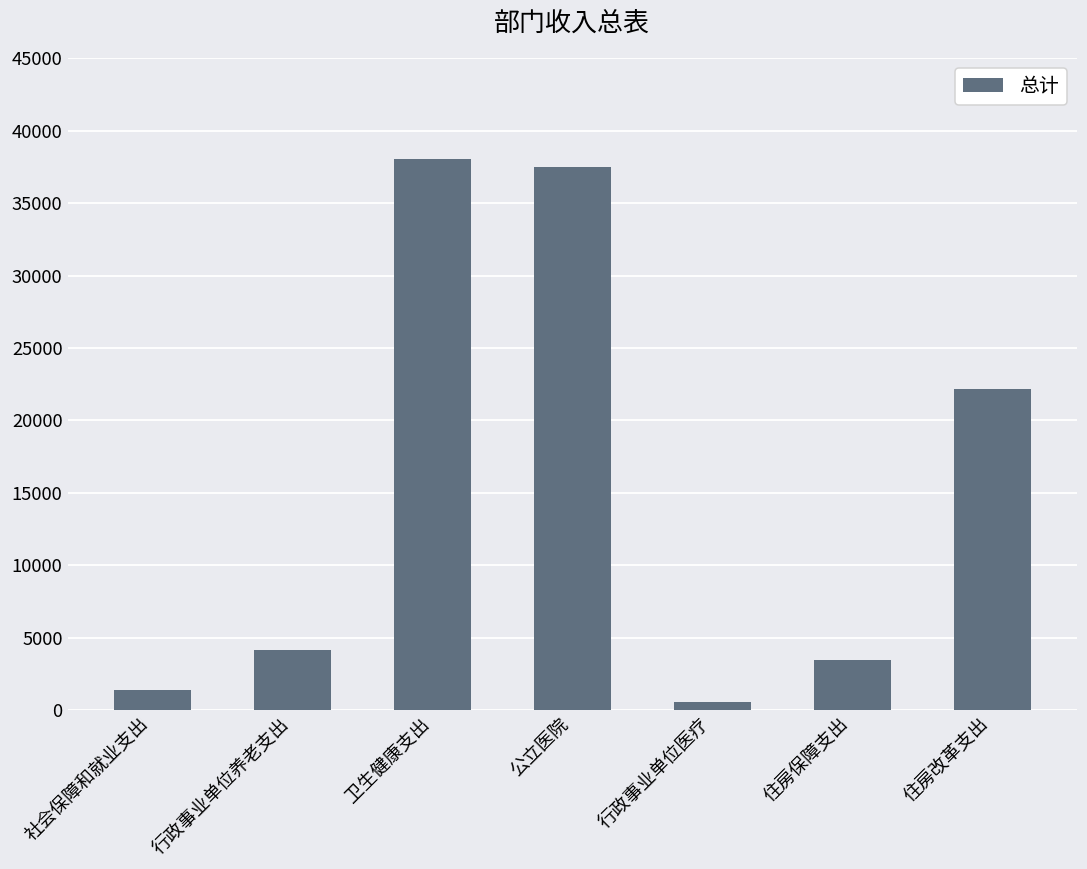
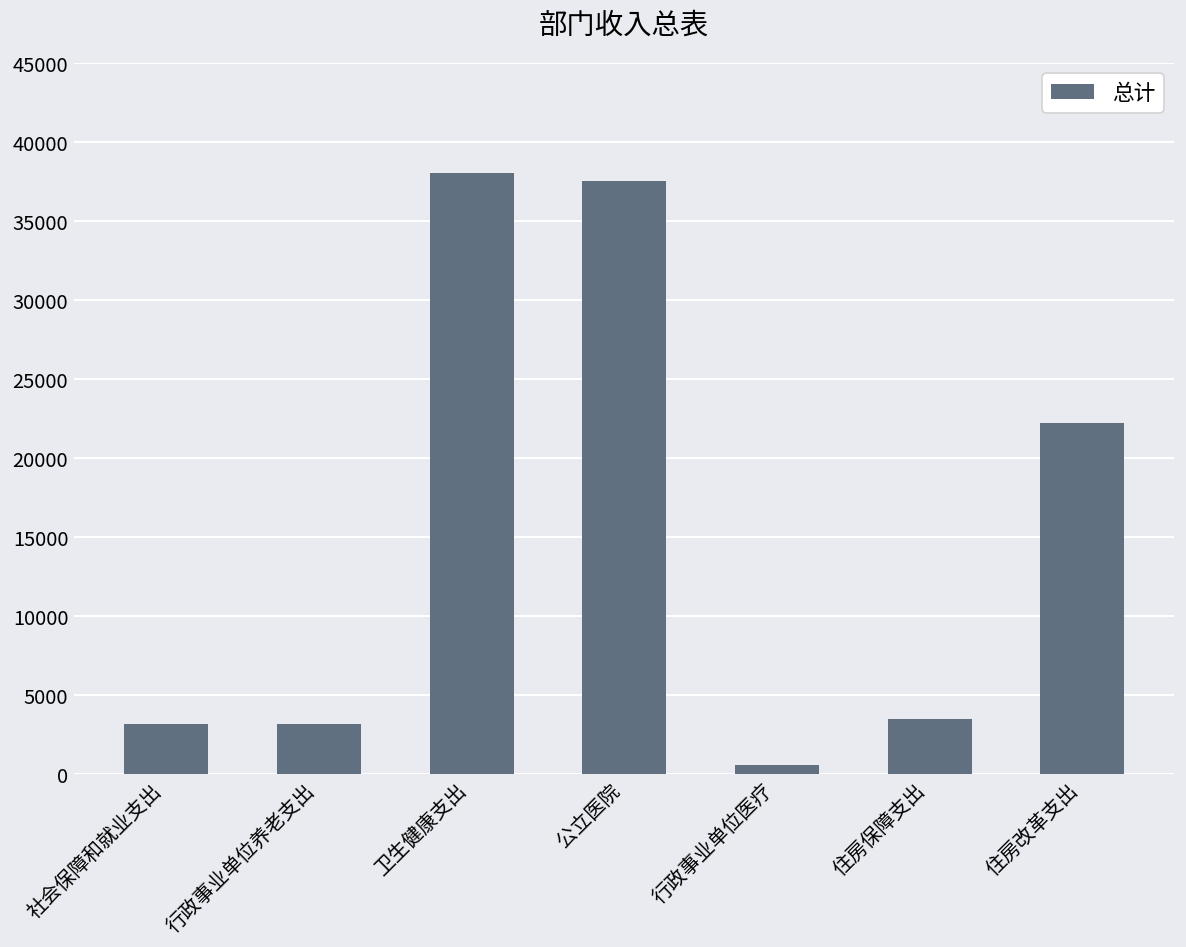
社会保障和就业支出: 1400 -> 3200
行政事业单位养老支出: 4200 -> 3200
